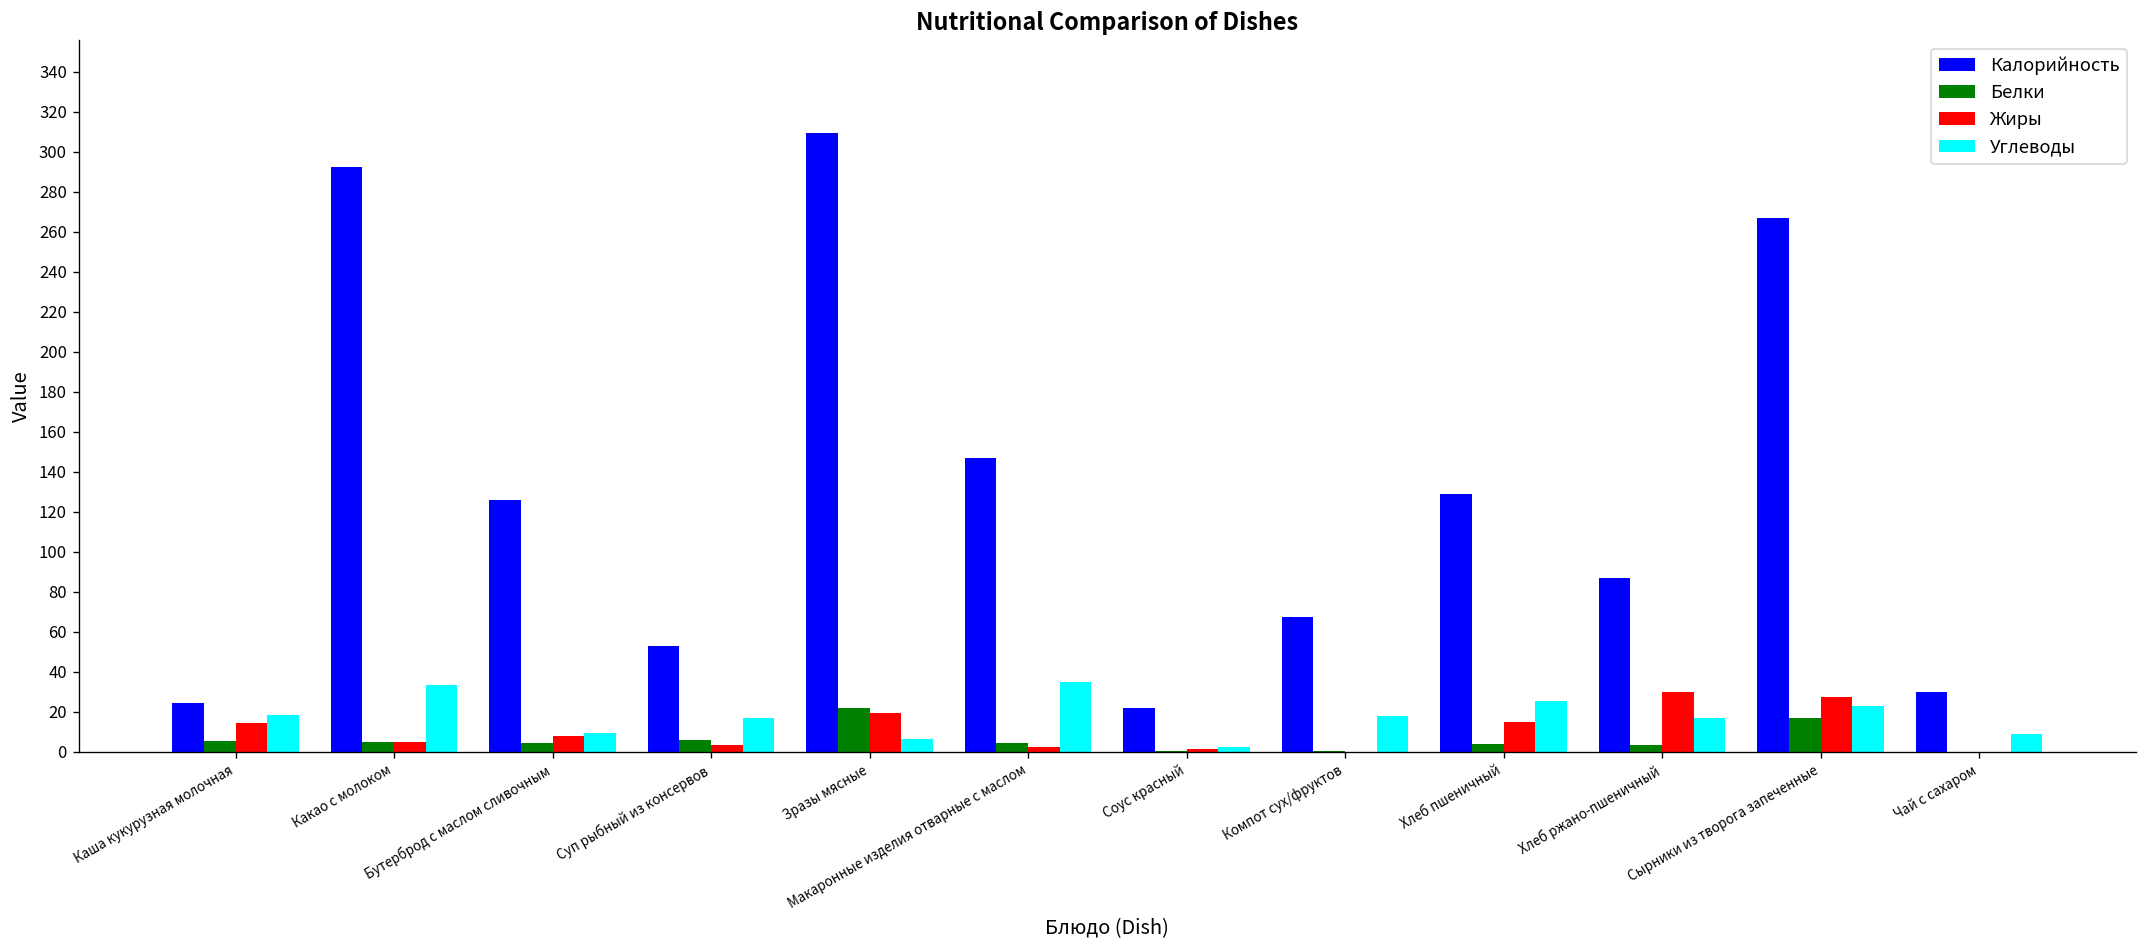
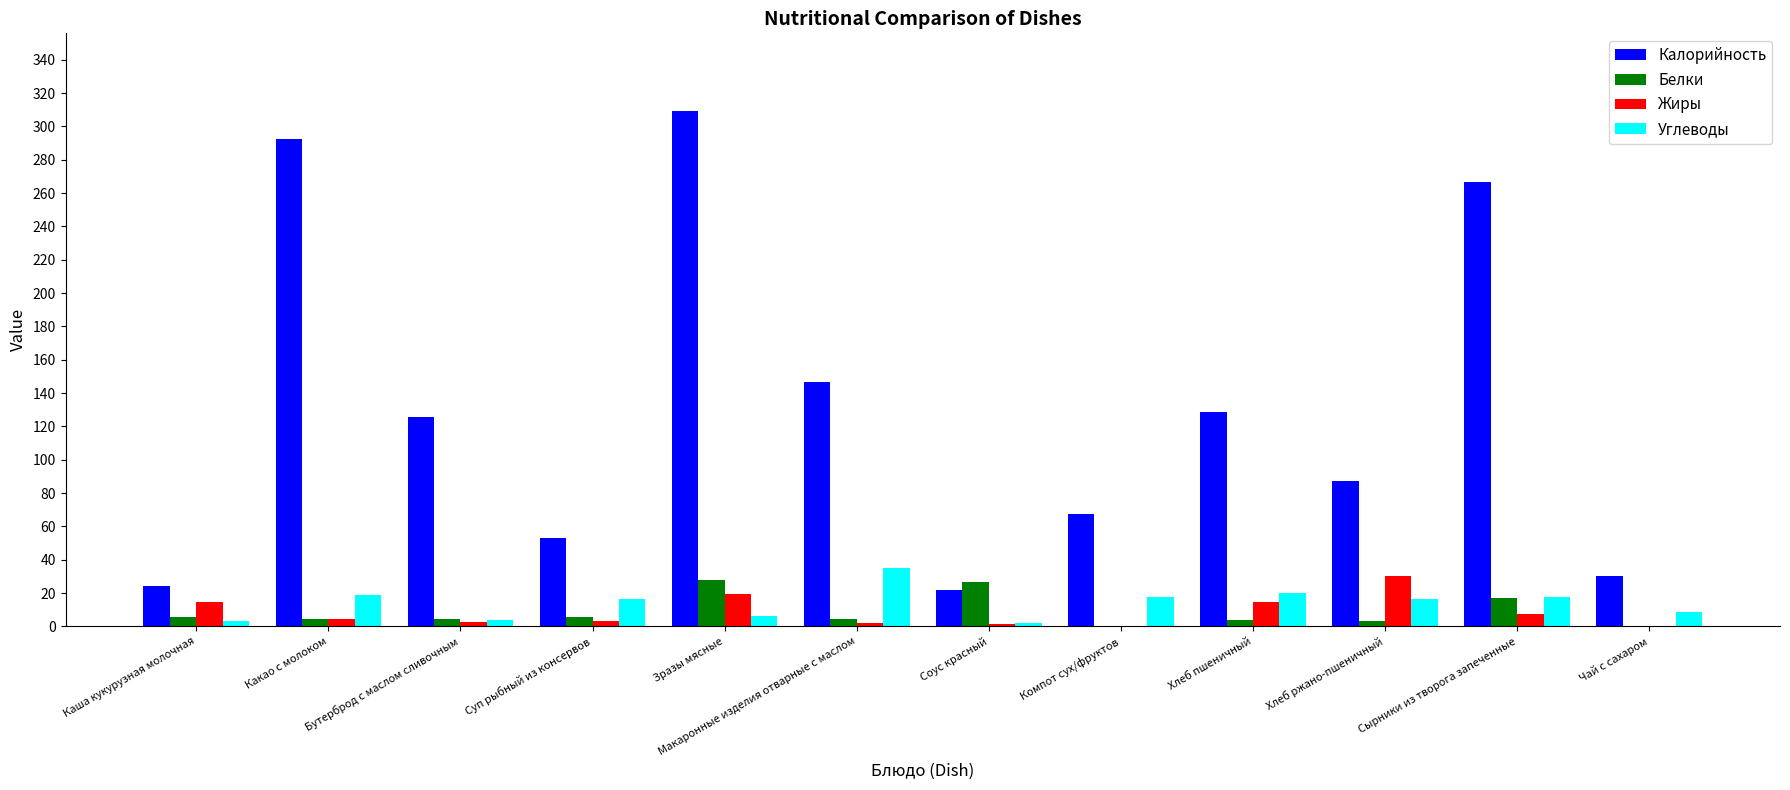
Углеводы, Каша кукурузная молочная: 18 -> 4
Углеводы, Какао с молоком: 34 -> 19
Жиры, Бутерброд с маслом сливочным: 8 -> 3
Углеводы, Бутерброд с маслом сливочным: 9 -> 4
Белки, Зразы мясные: 22 -> 28
Белки, Соус красный: 0 -> 27
Углеводы, Хлеб пшеничный: 25 -> 20
Жиры, Сырники из творога запеченные: 27 -> 7
Углеводы, Сырники из творога запеченные: 23 -> 18
